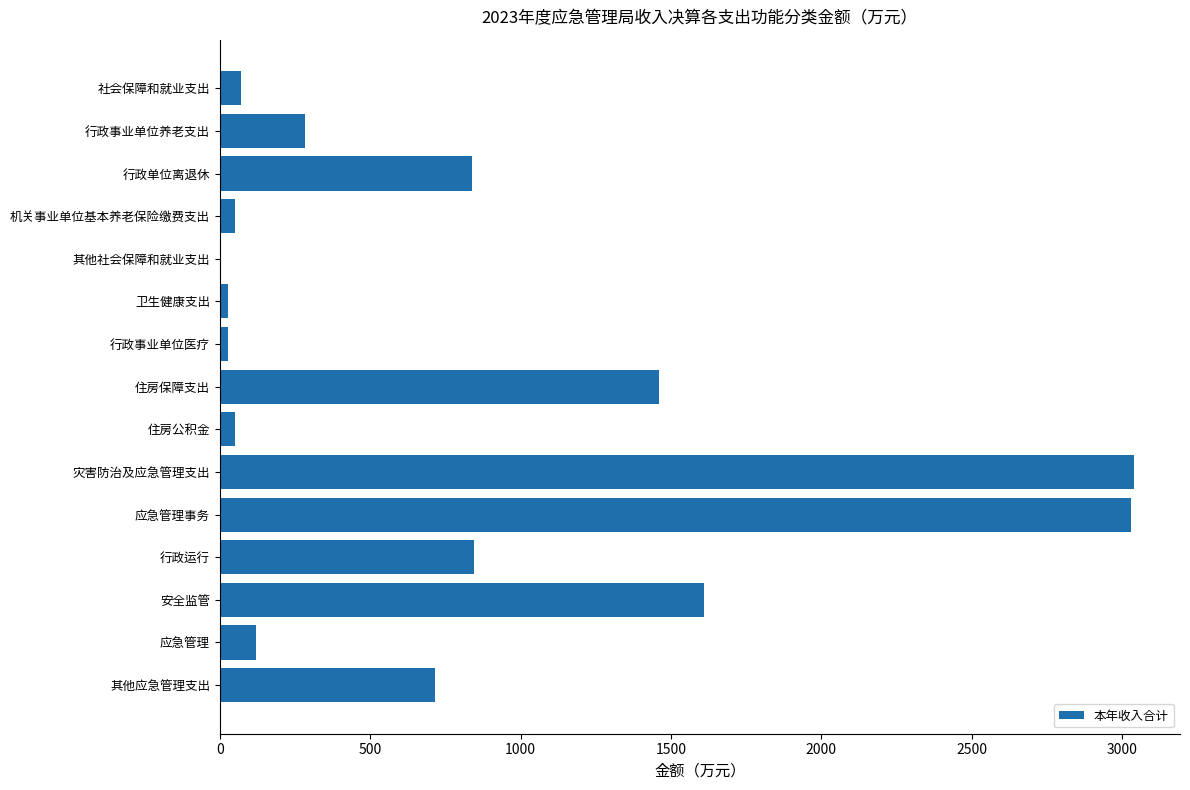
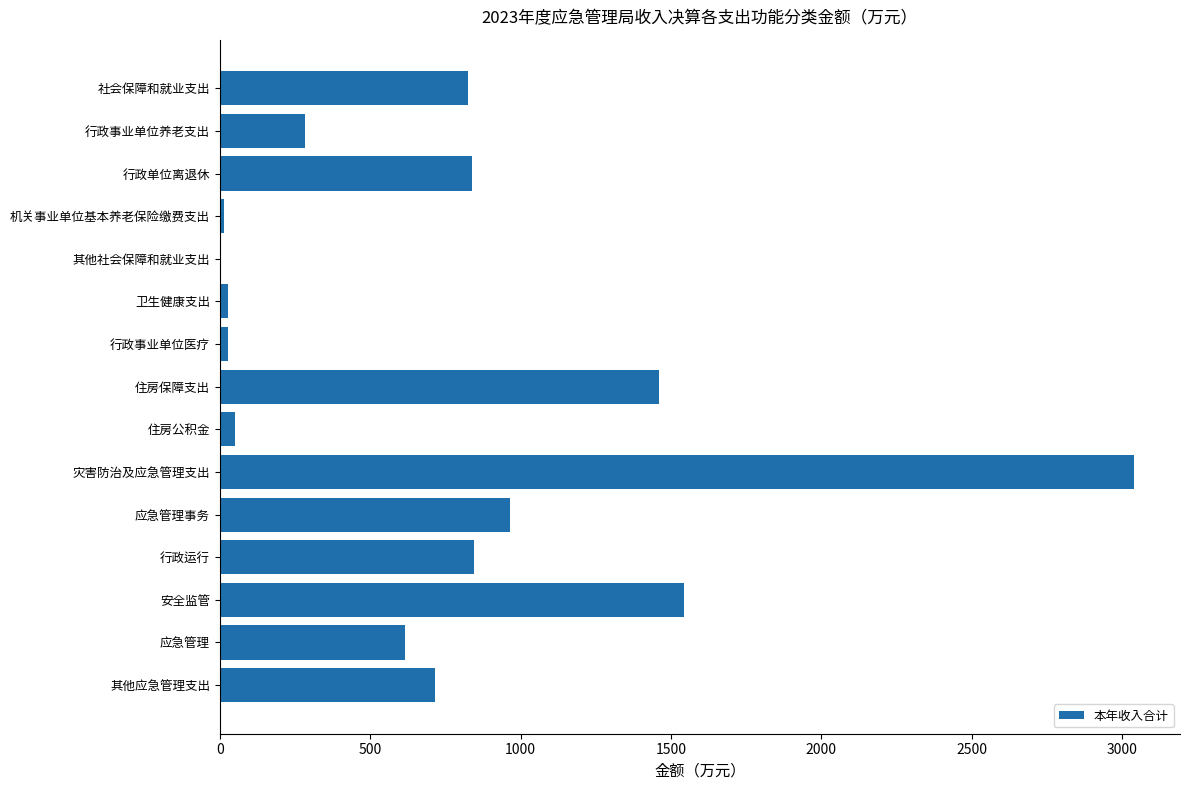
社会保障和就业支出: 70 -> 820
机关事业单位基本养老保险缴费支出: 50 -> 20
应急管理事务: 3030 -> 960
安全监管: 1610 -> 1540
应急管理: 120 -> 620
